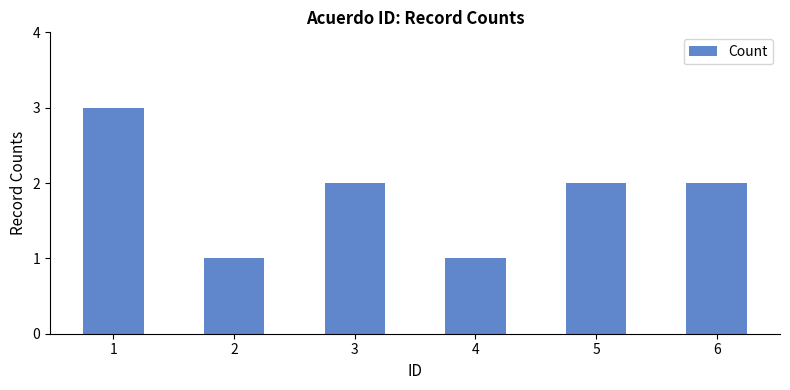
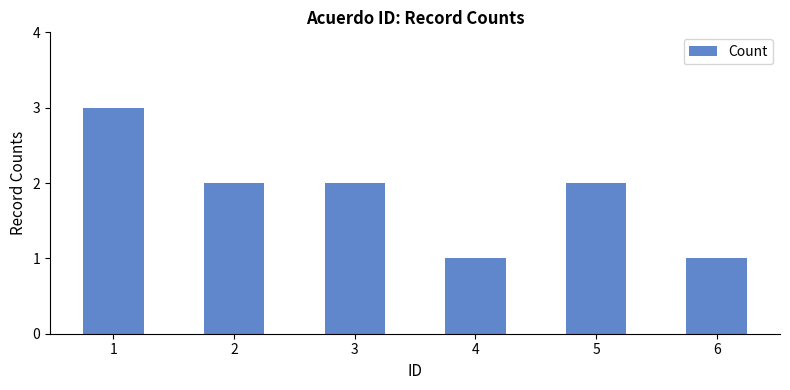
2: 1 -> 2
6: 2 -> 1
